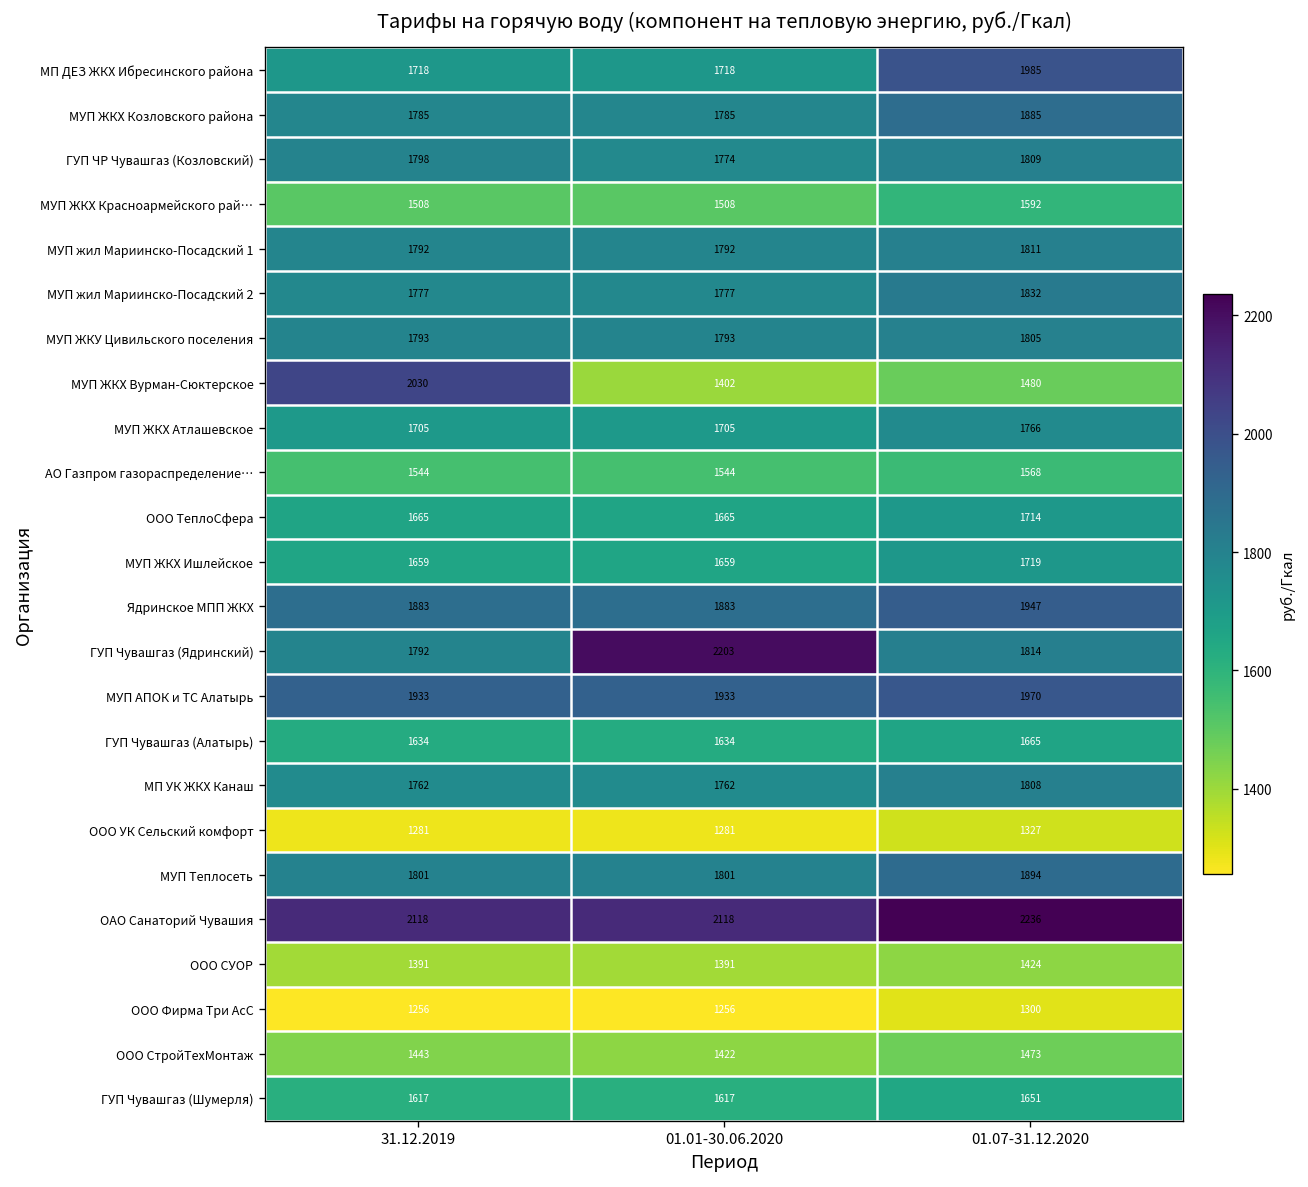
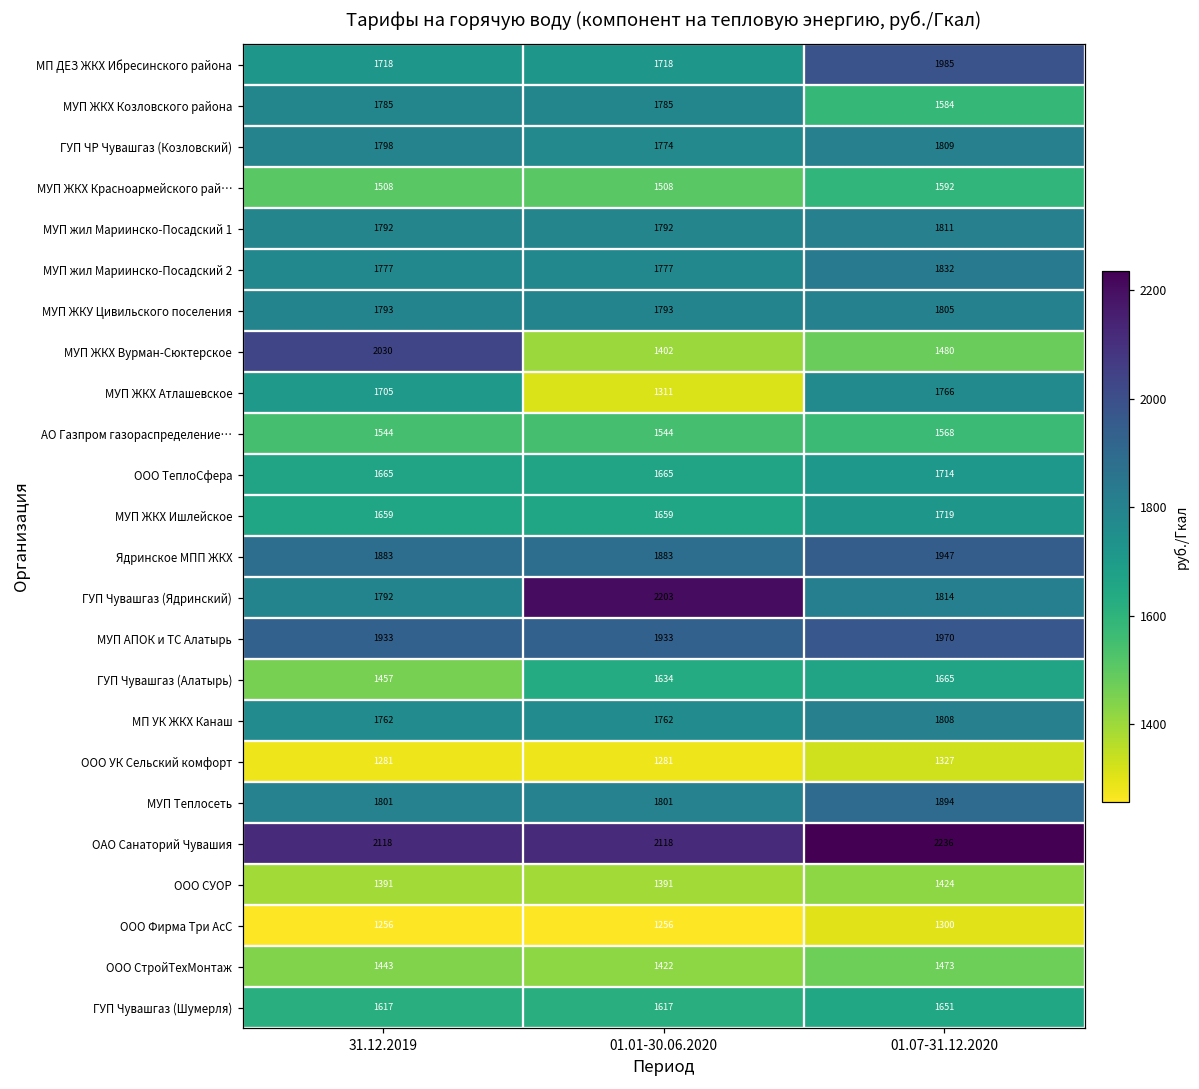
МУП ЖКХ Козловского района, 01.07-31.12.2020: 1885 -> 1584
МУП ЖКХ Атлашевское, 01.01-30.06.2020: 1705 -> 1311
ГУП Чувашгаз (Алатырь), 31.12.2019: 1634 -> 1457
